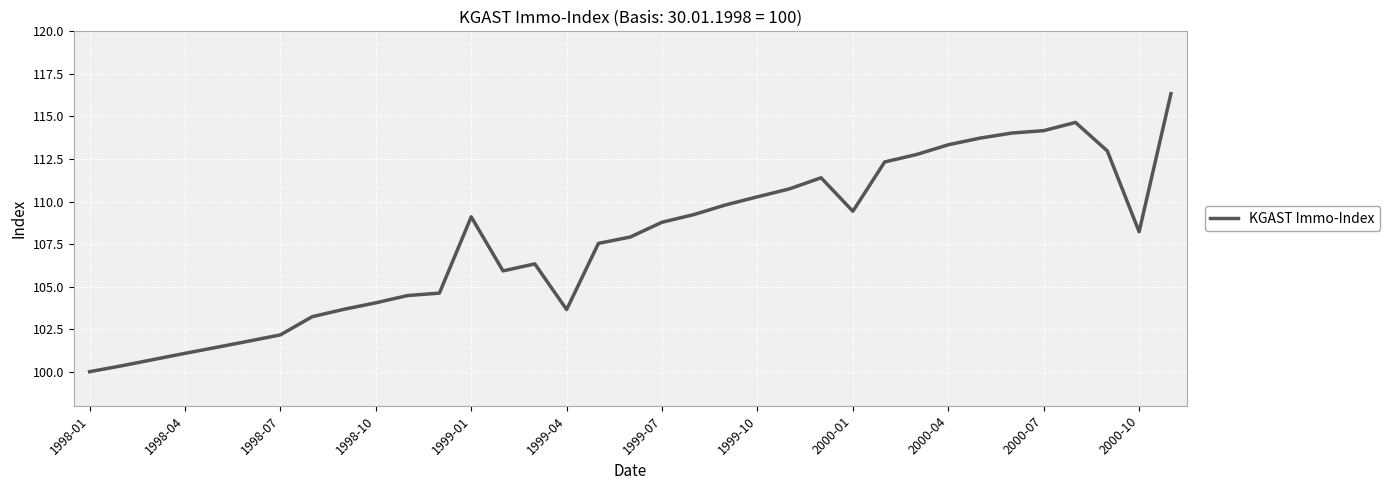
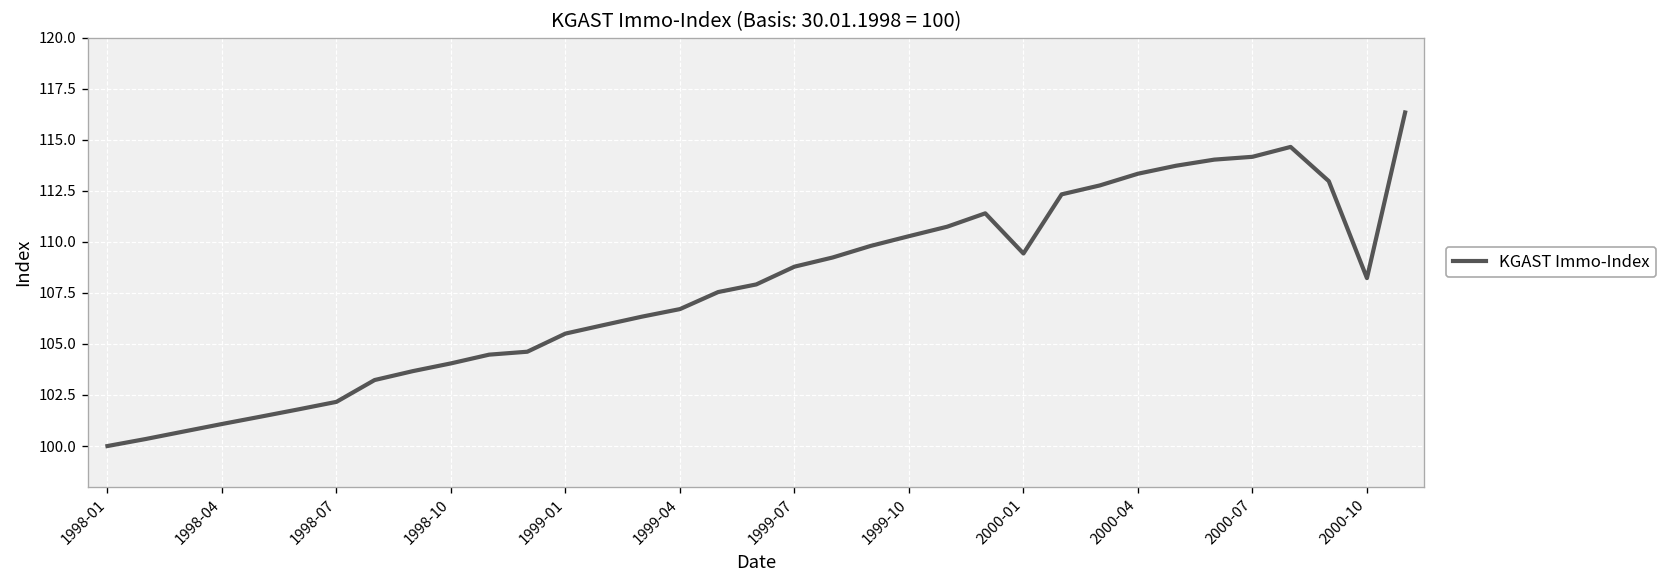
1999-01: 109.1 -> 105.5
1999-04: 103.7 -> 106.7
